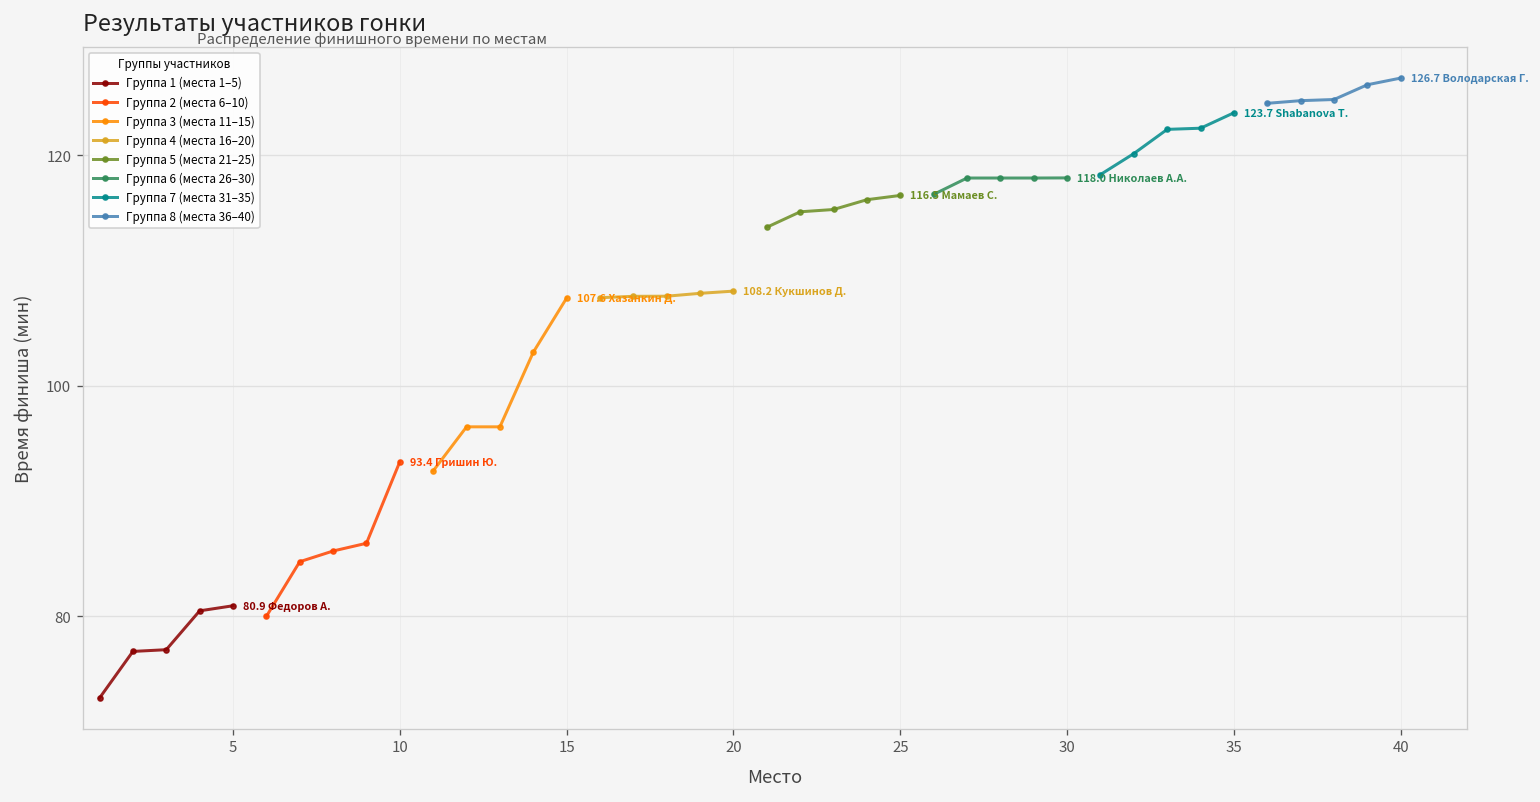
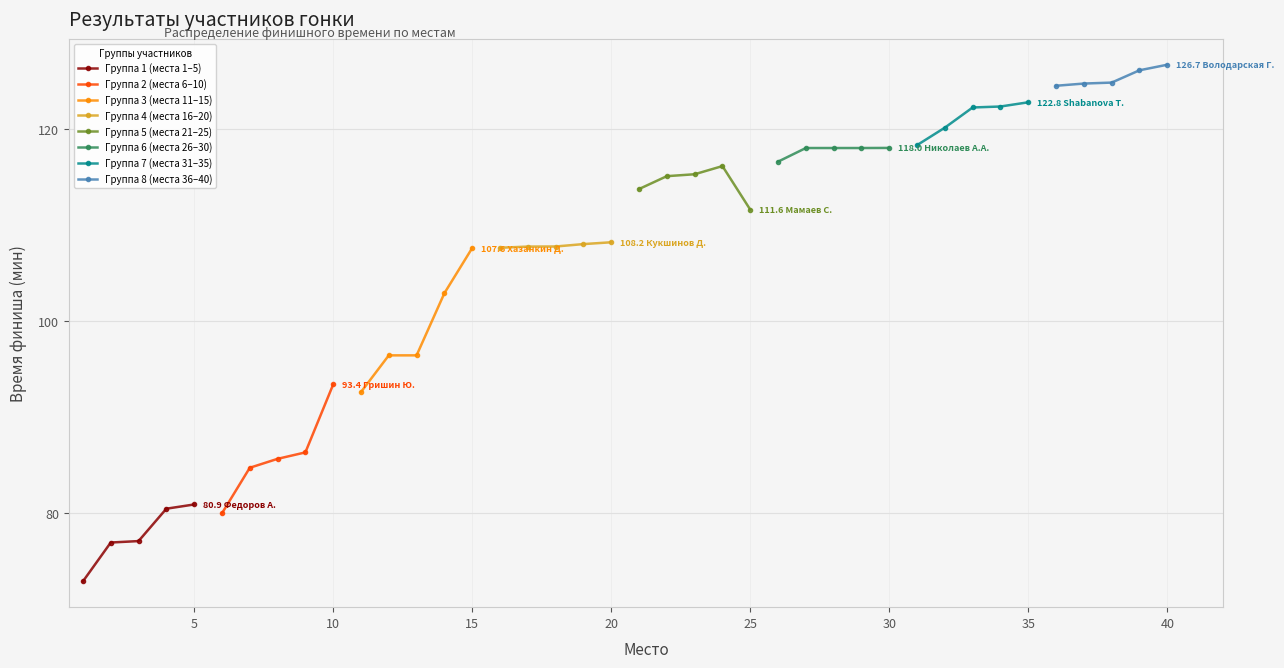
Группа 5 (места 21–25), 25: 116.5 -> 111.6
Группа 7 (места 31–35), 35: 123.7 -> 122.8
